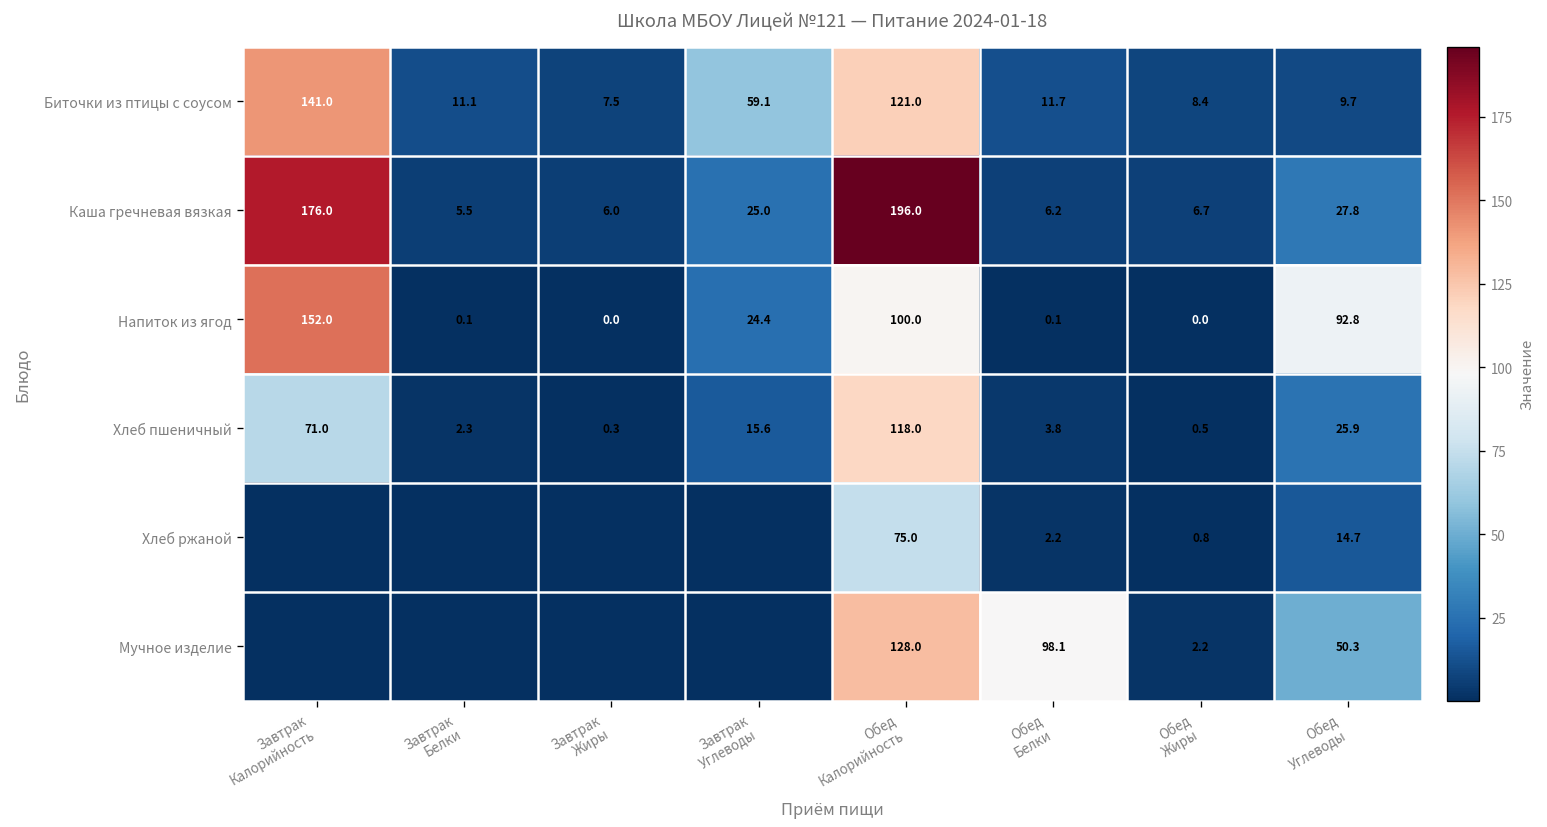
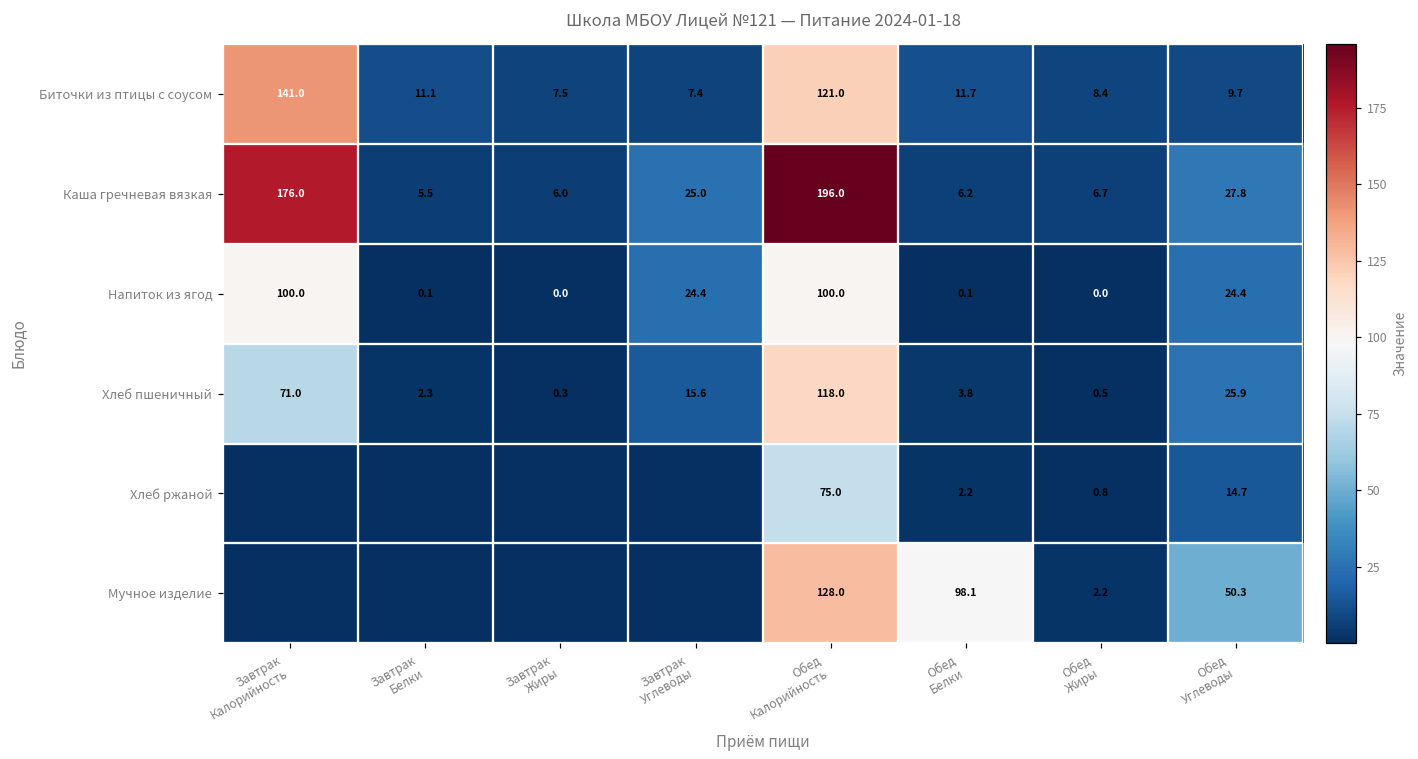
Биточки из птицы с соусом, Завтрак Углеводы: 59.1 -> 7.4
Напиток из ягод, Завтрак Калорийность: 152.0 -> 100.0
Напиток из ягод, Обед Углеводы: 92.8 -> 24.4
